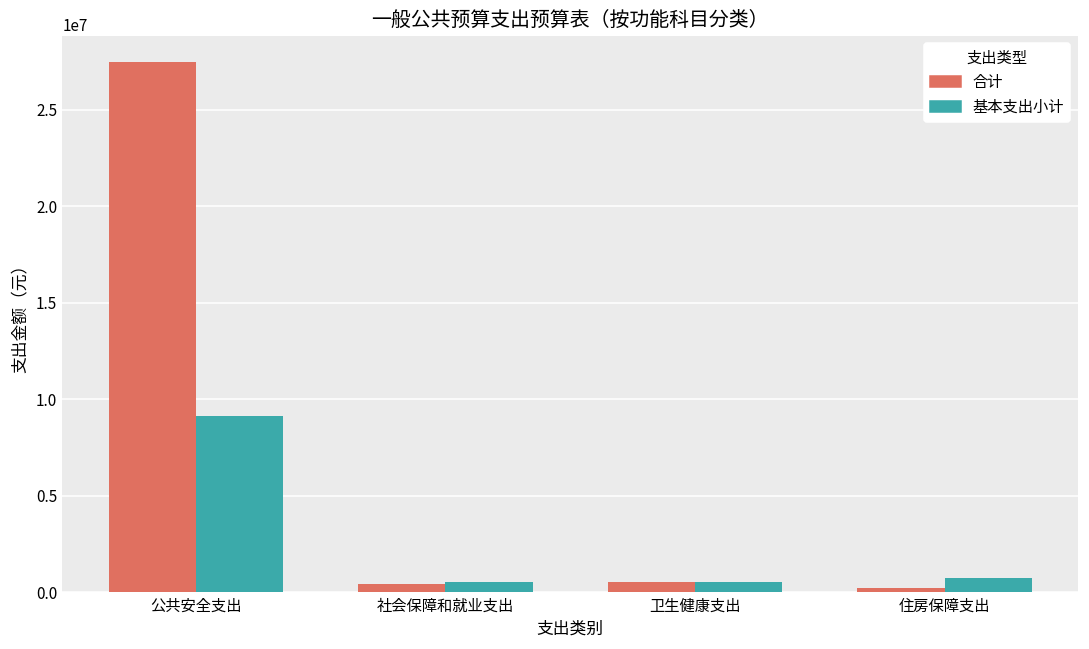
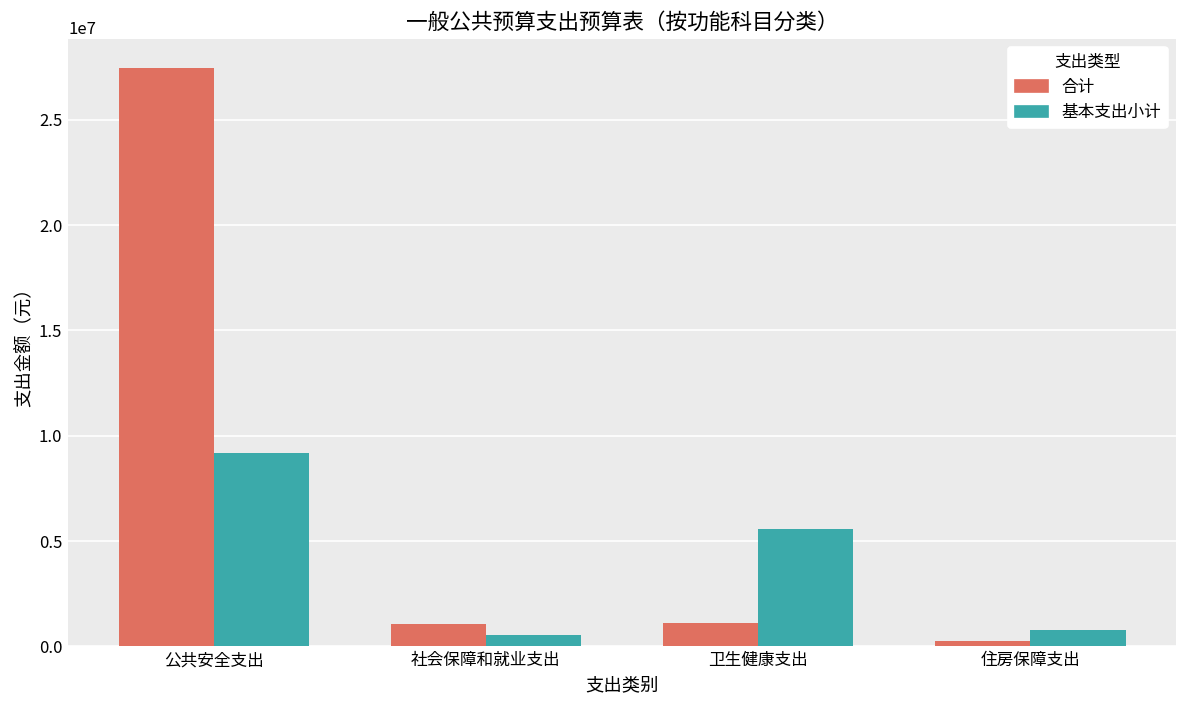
合计, 社会保障和就业支出: 500000 -> 1000000
合计, 卫生健康支出: 600000 -> 1100000
基本支出小计, 卫生健康支出: 600000 -> 5600000
